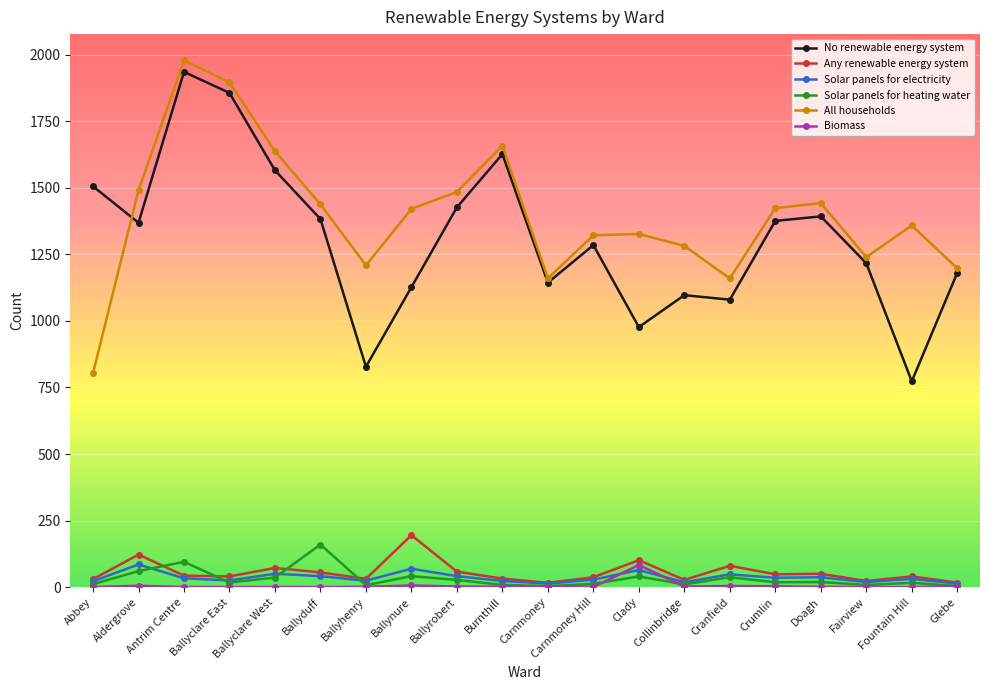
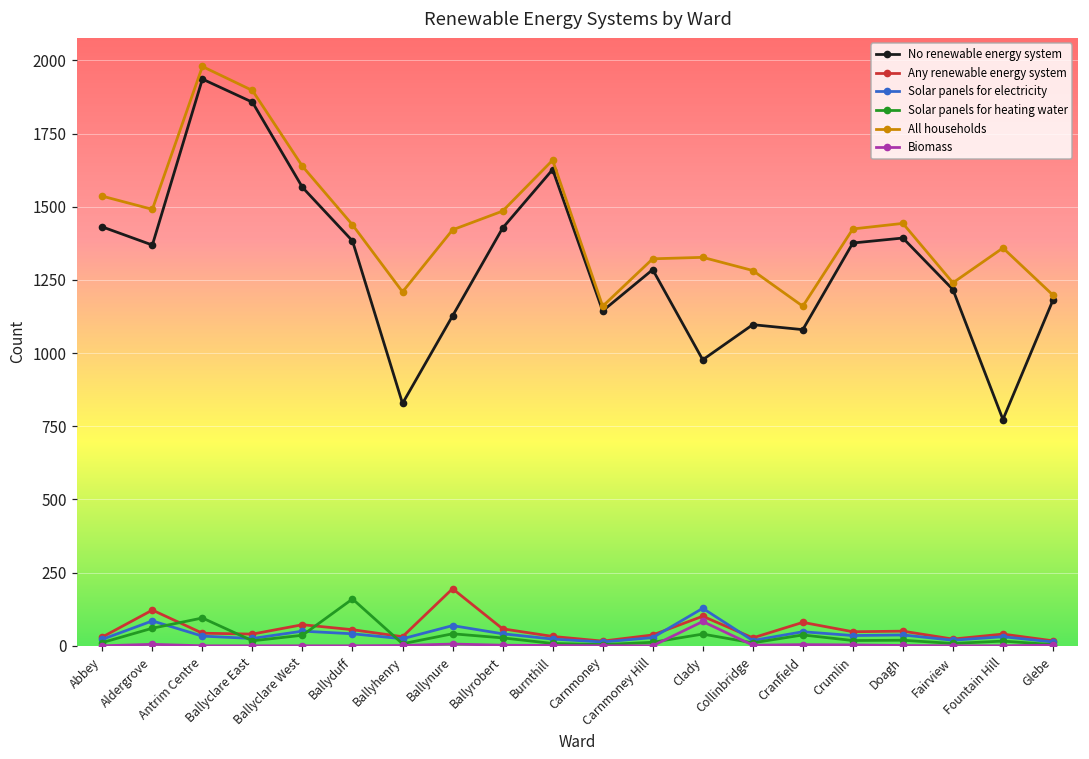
No renewable energy system, Abbey: 1510 -> 1430
All households, Abbey: 800 -> 1540
Solar panels for electricity, Clady: 60 -> 130
